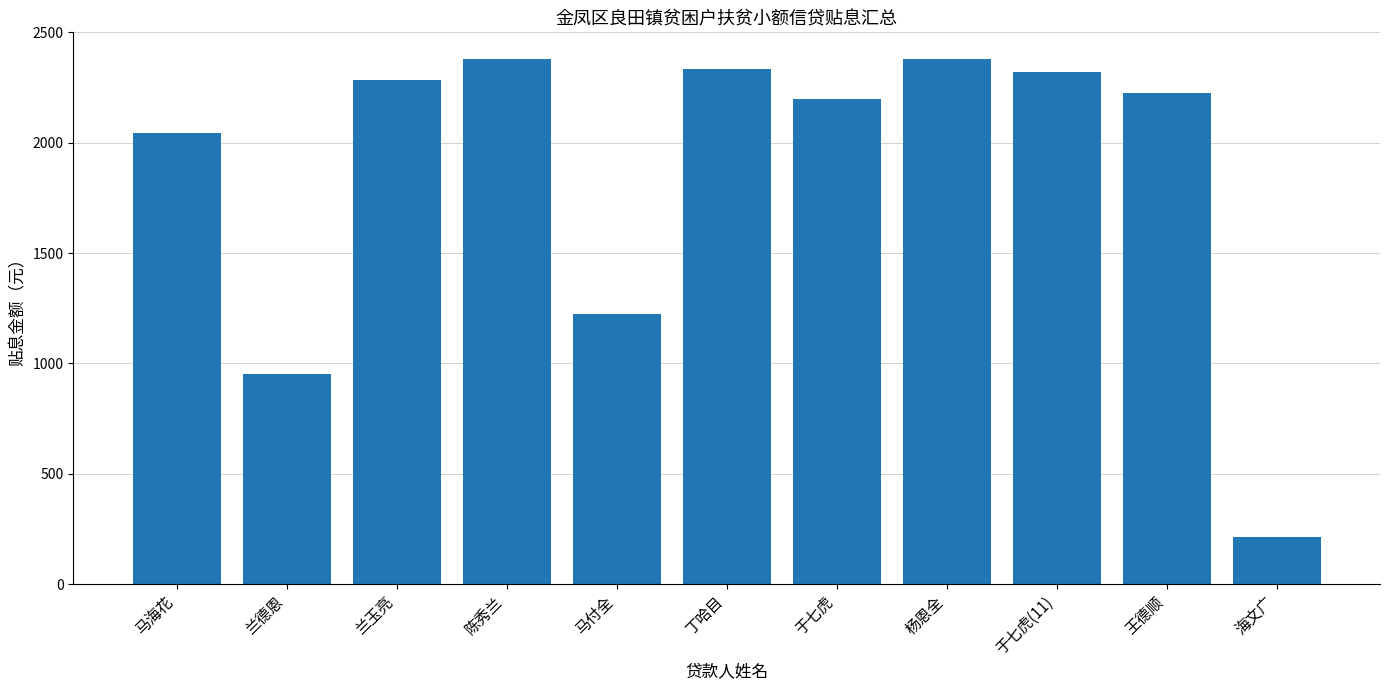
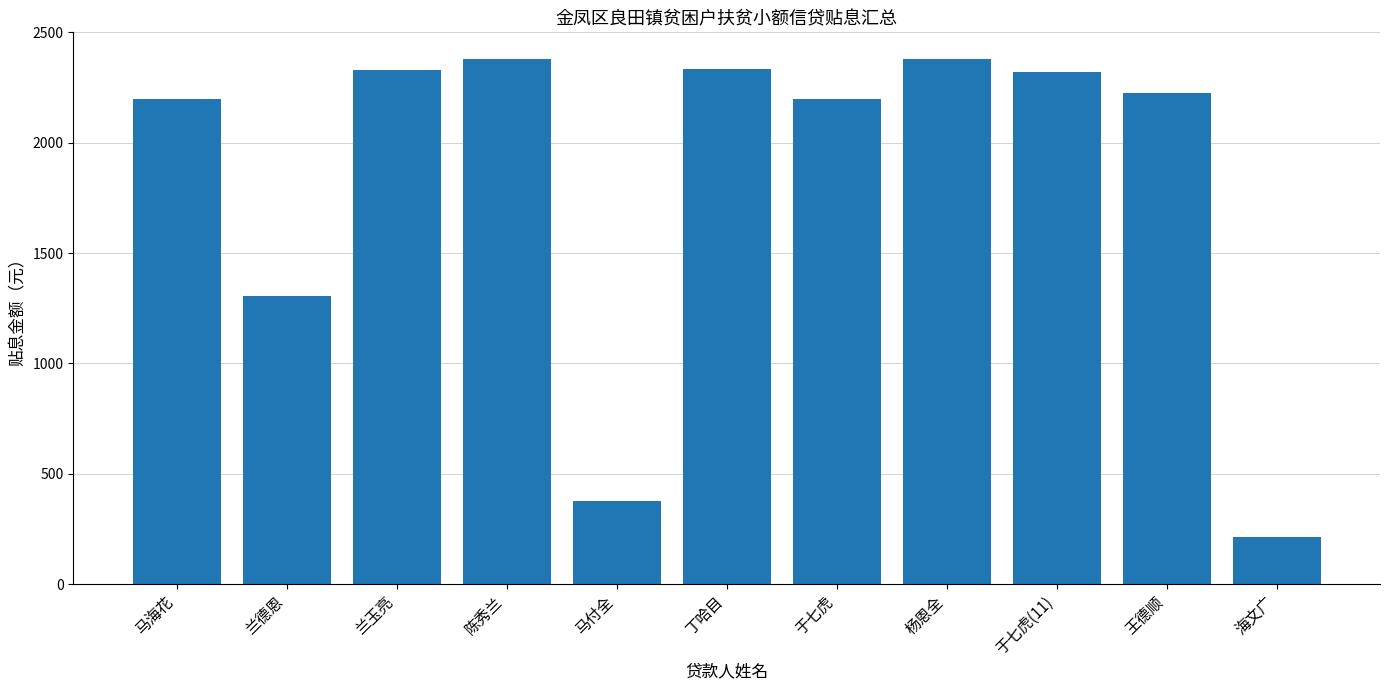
马海花: 2040 -> 2200
兰德恩: 950 -> 1310
兰玉亮: 2290 -> 2330
马付全: 1220 -> 380
